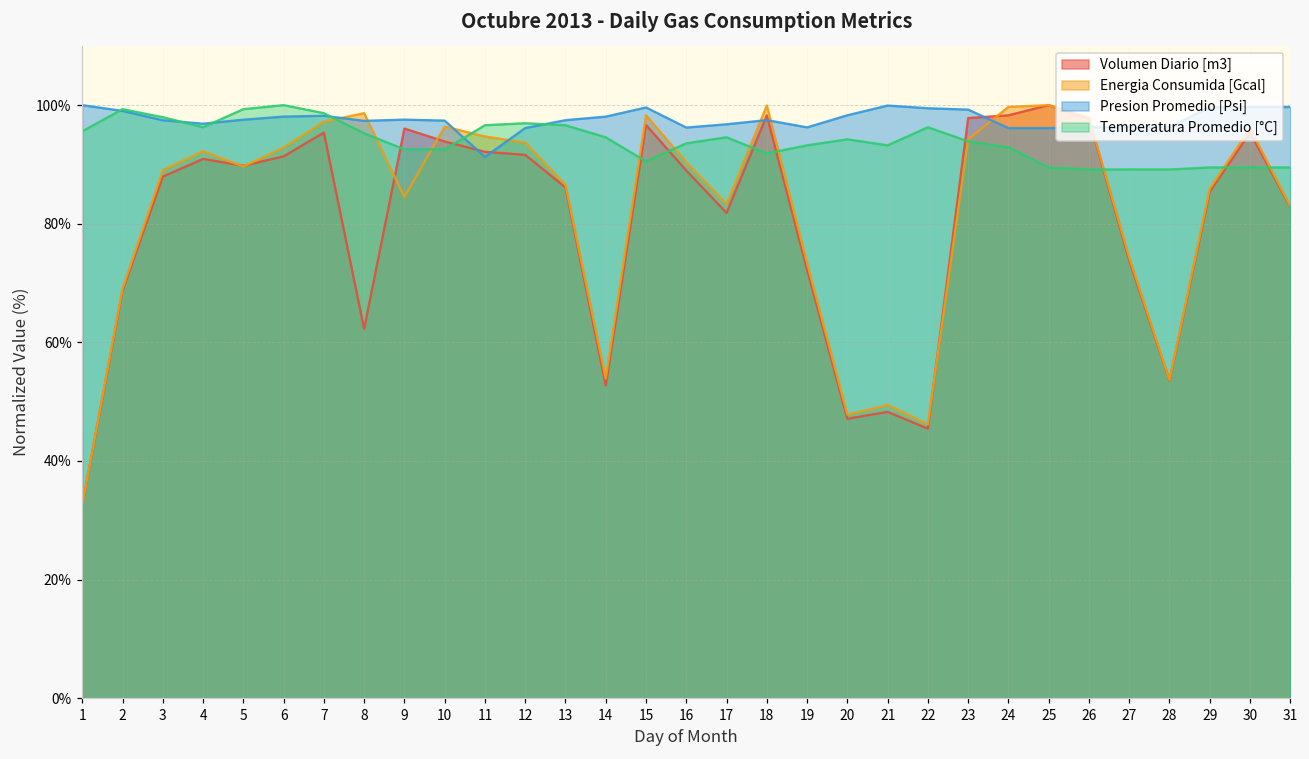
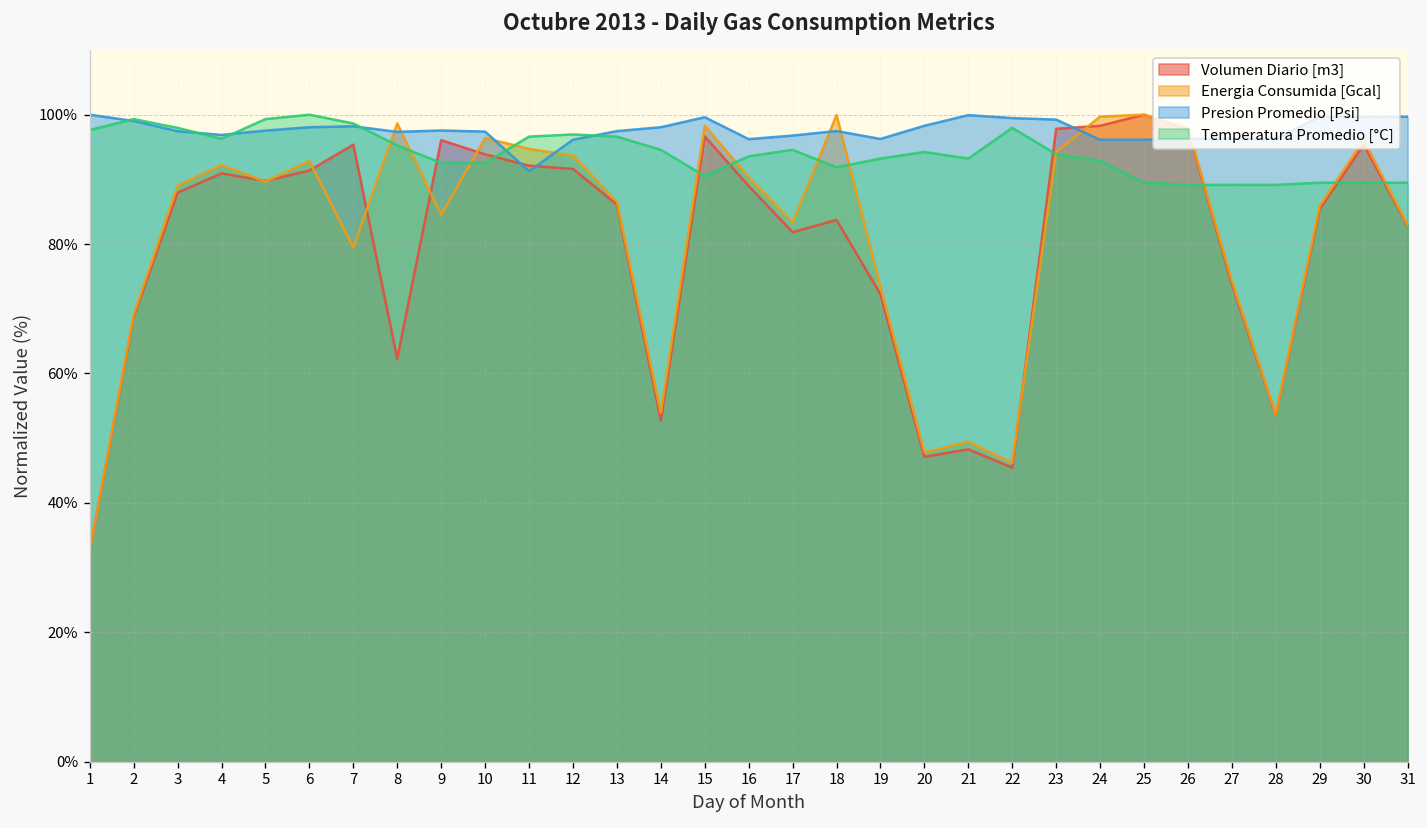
Temperatura Promedio [°C], 1: 96% -> 98%
Energia Consumida [Gcal], 7: 97% -> 79%
Volumen Diario [m3], 18: 98% -> 84%
Temperatura Promedio [°C], 22: 96% -> 98%
